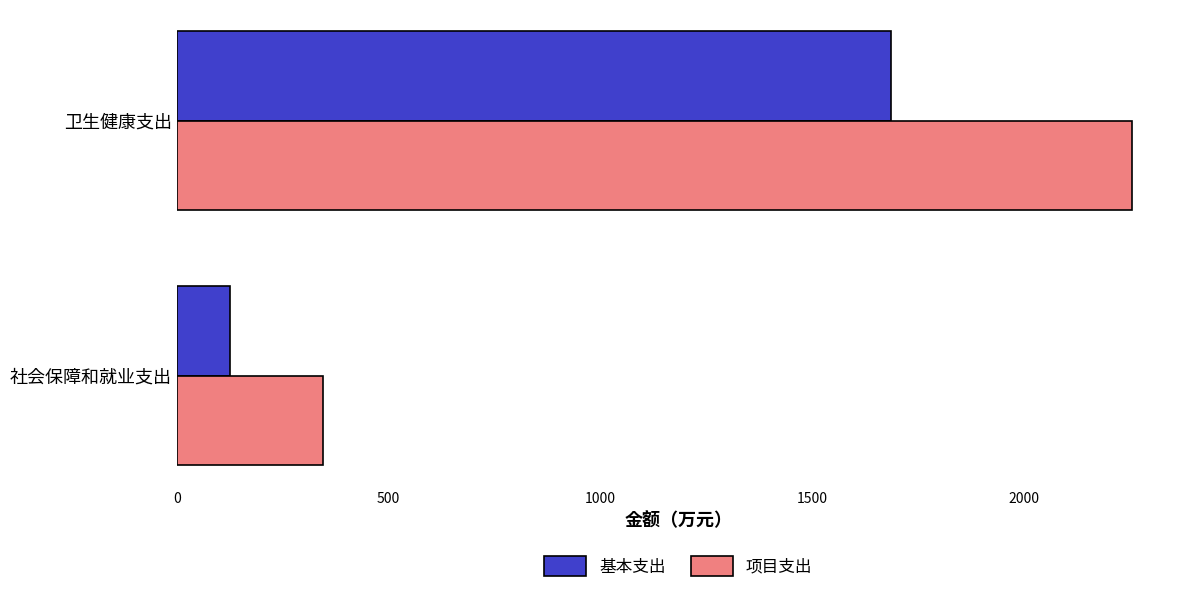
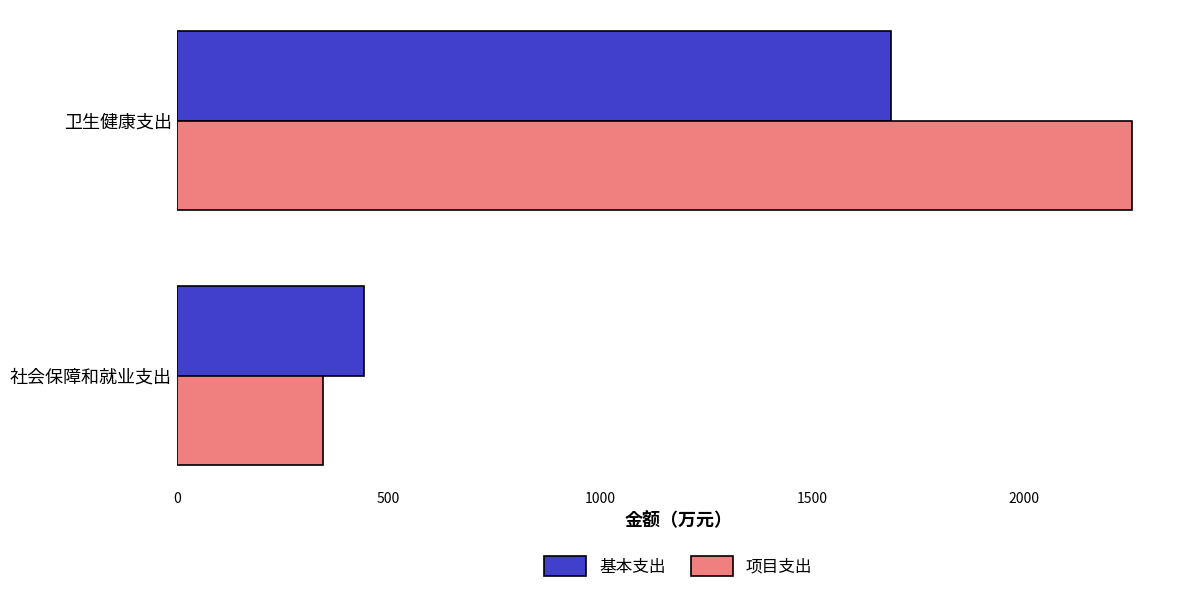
基本支出, 社会保障和就业支出: 130 -> 440
